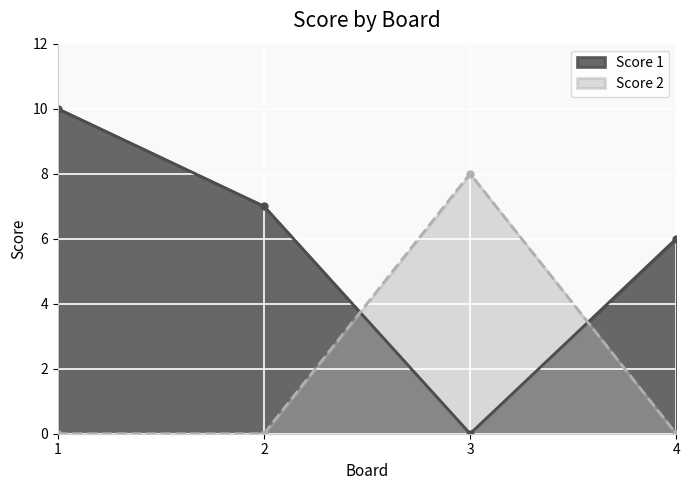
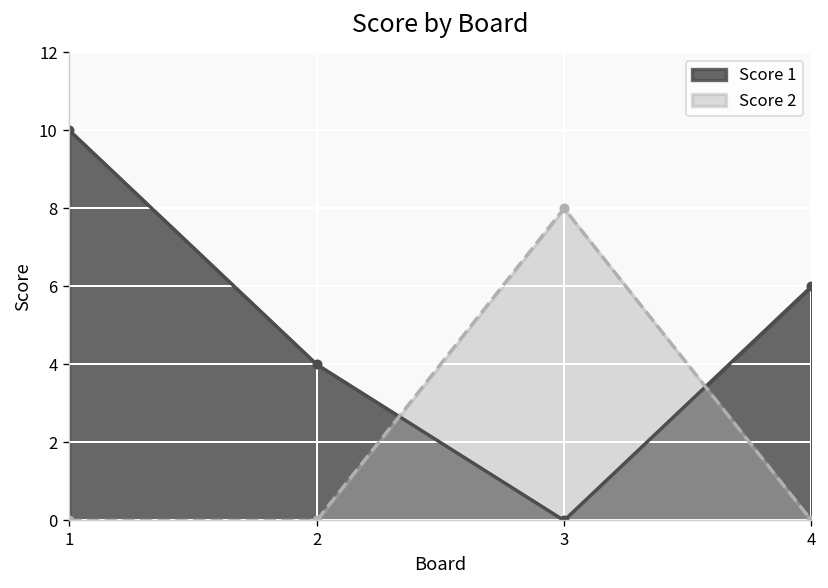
Score 1, 2: 7 -> 4
